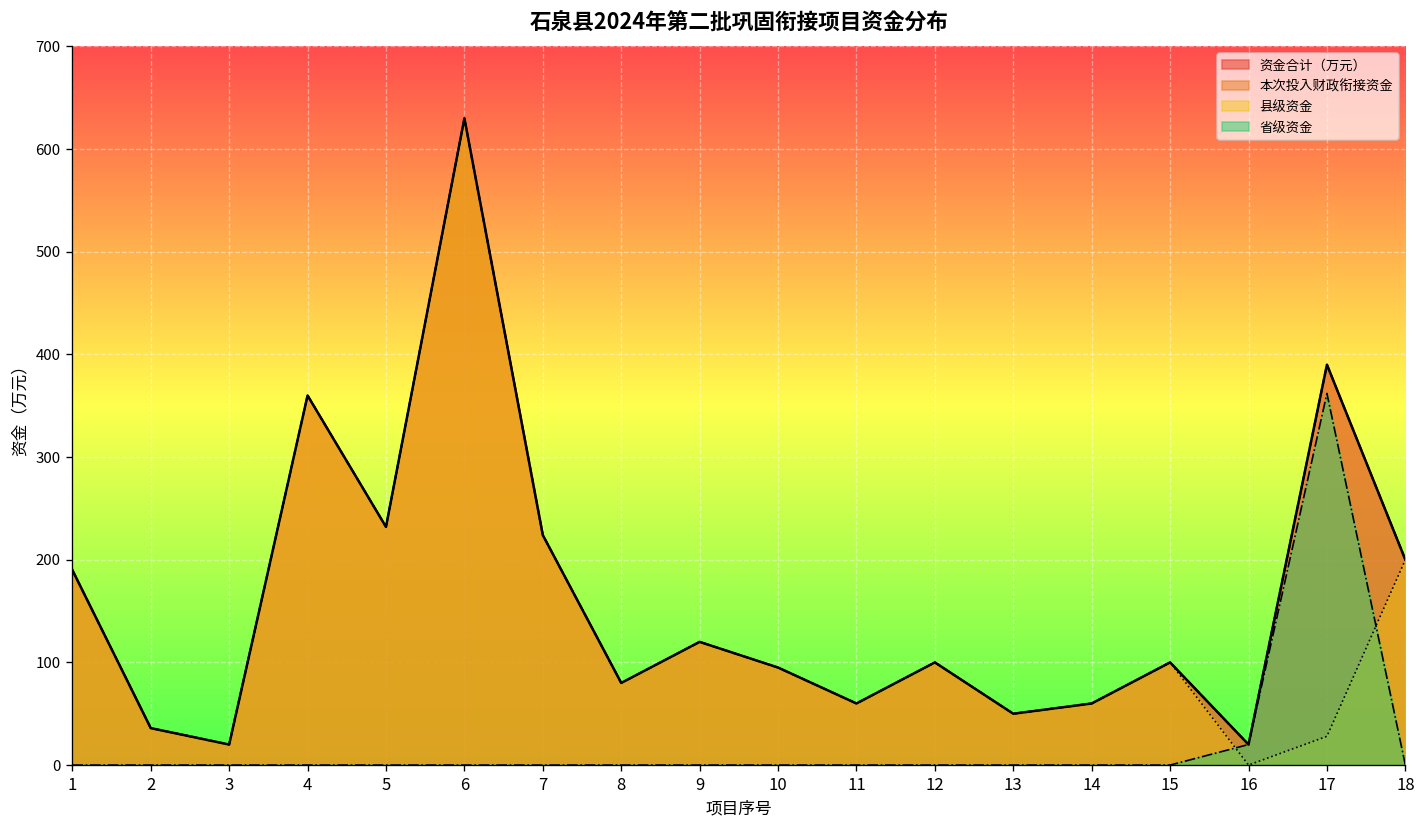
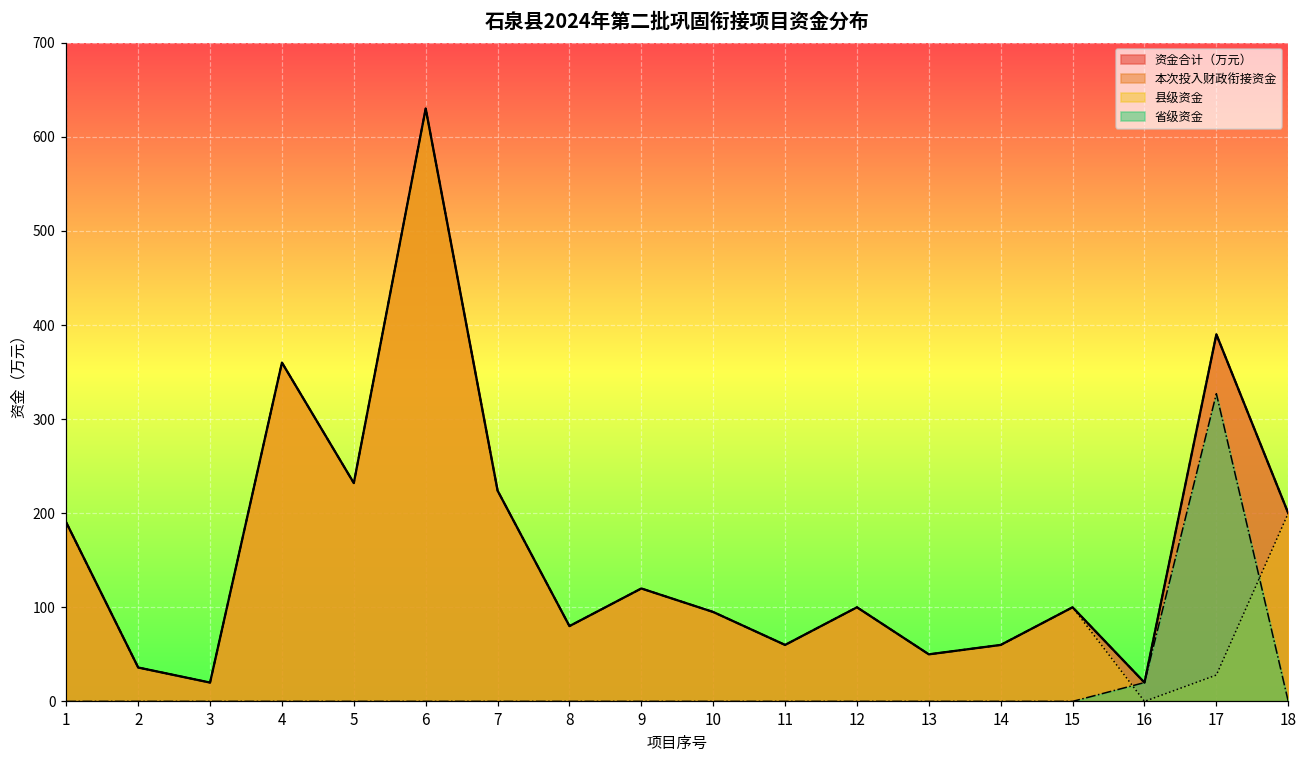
省级资金, 17: 360 -> 330
